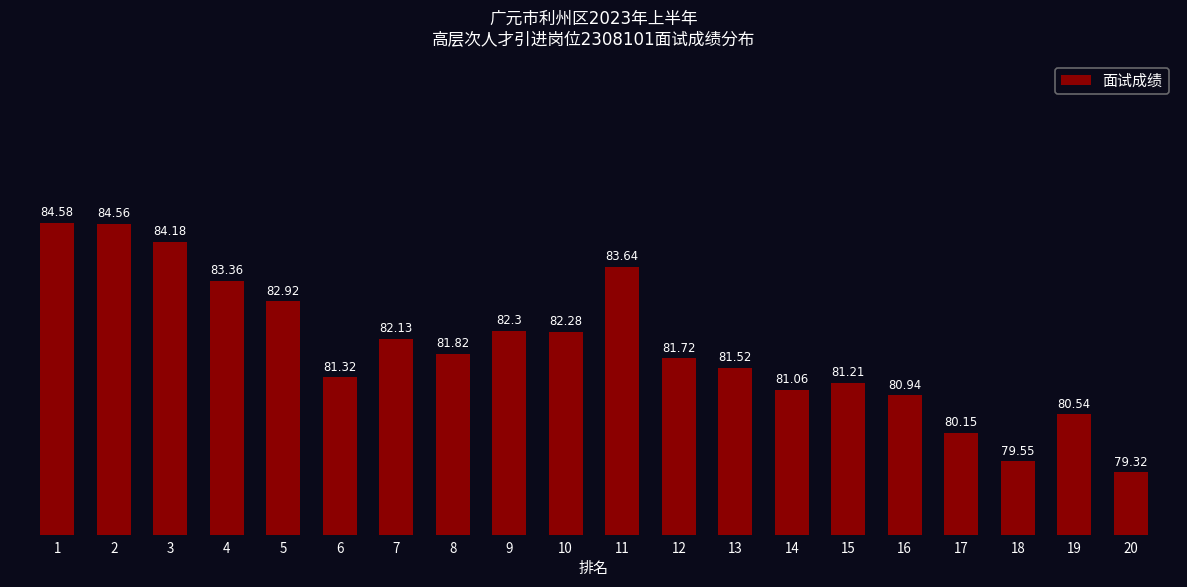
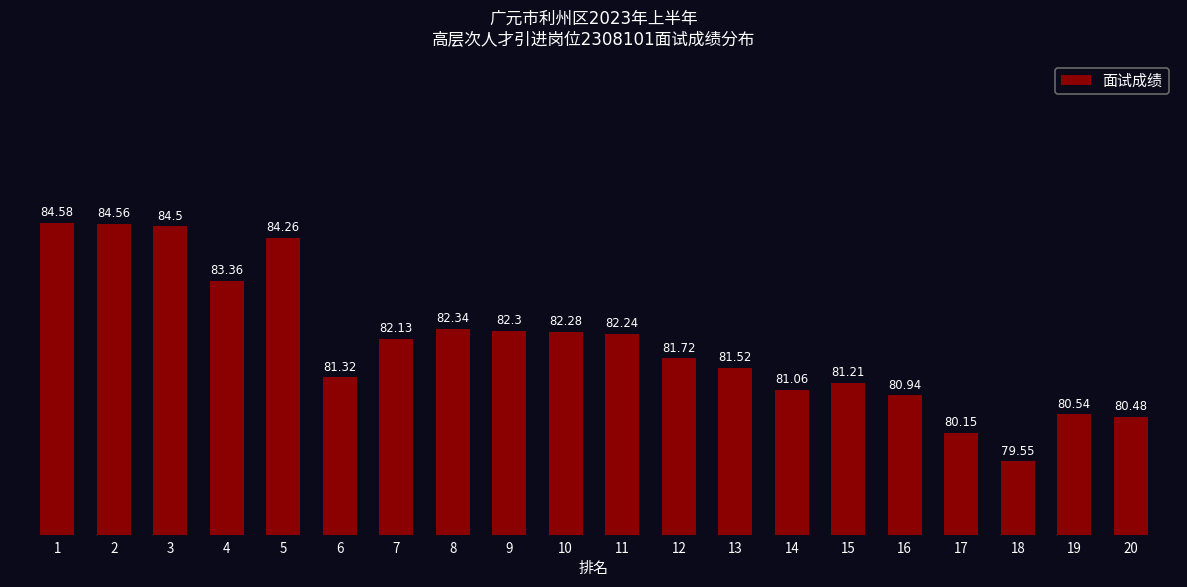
3: 84.18 -> 84.5
5: 82.92 -> 84.26
8: 81.82 -> 82.34
11: 83.64 -> 82.24
20: 79.32 -> 80.48
